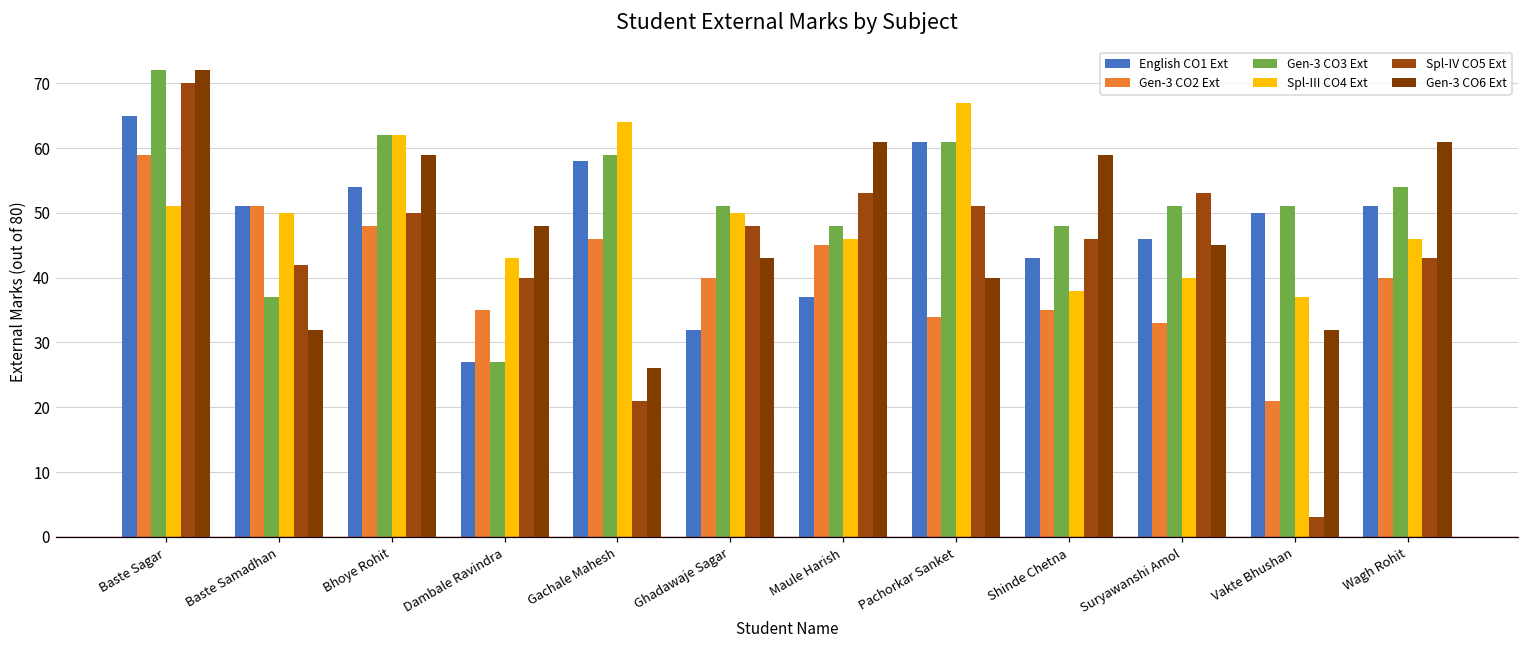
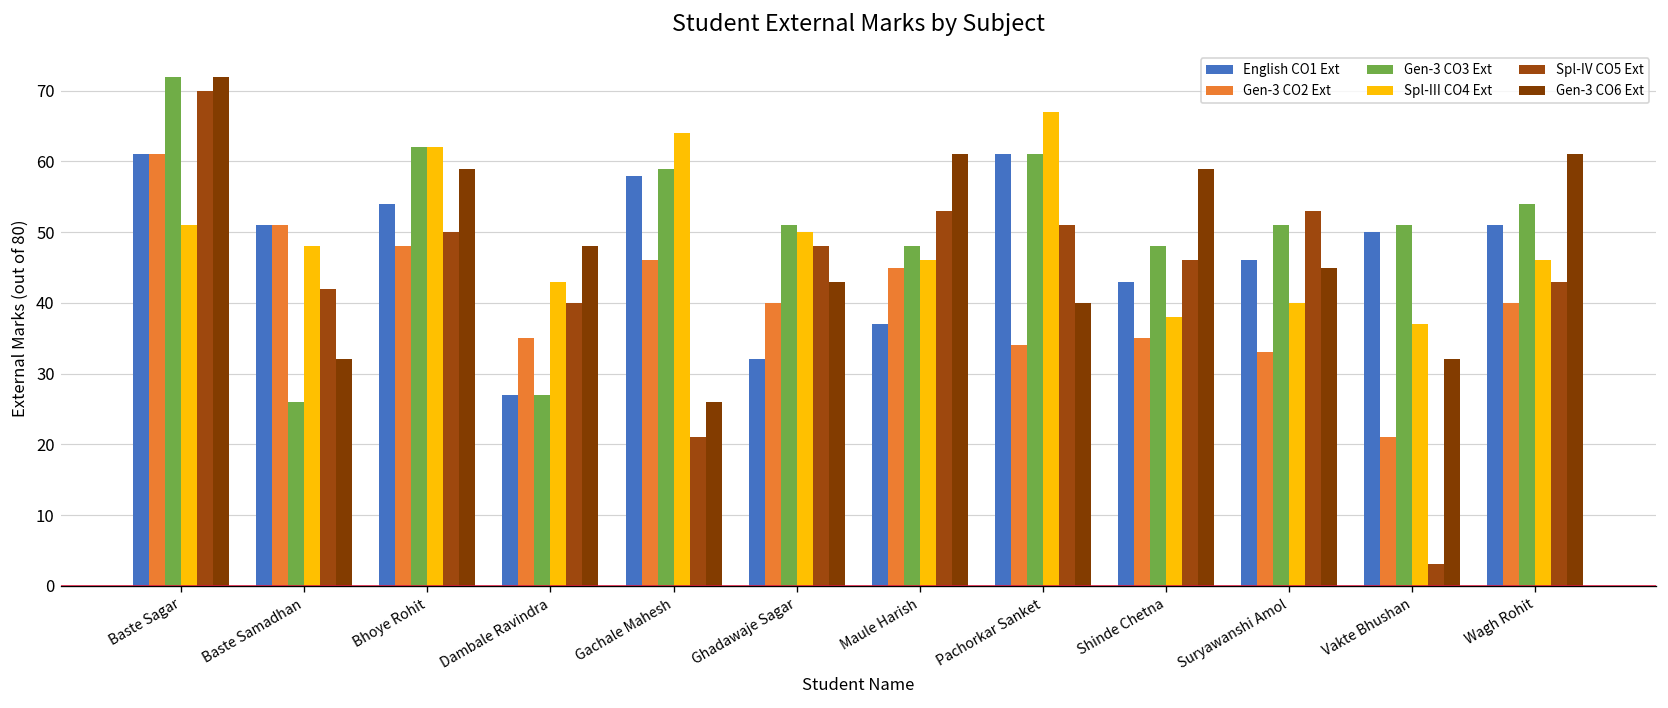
English CO1 Ext, Baste Sagar: 65 -> 61
Gen-3 CO2 Ext, Baste Sagar: 59 -> 61
Gen-3 CO3 Ext, Baste Samadhan: 37 -> 26
Spl-III CO4 Ext, Baste Samadhan: 50 -> 48
